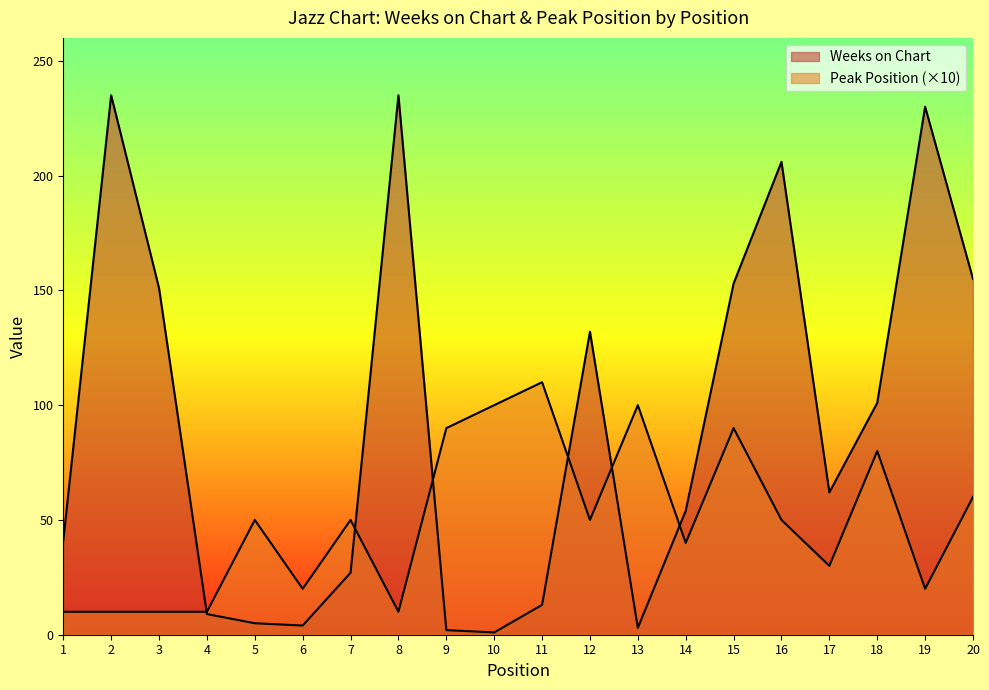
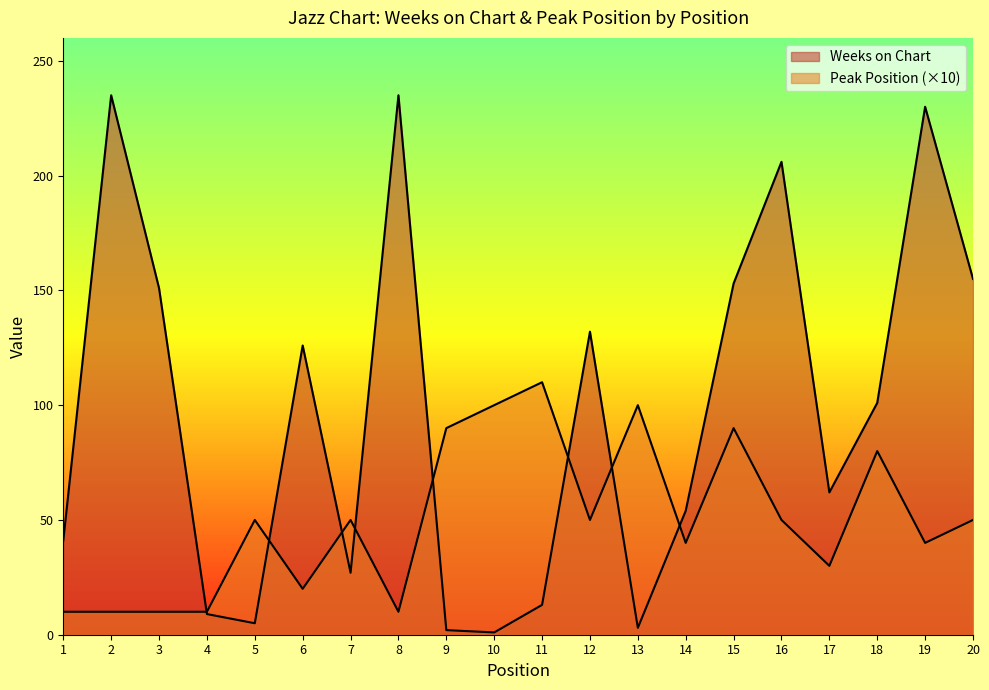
Weeks on Chart, 6: 4 -> 126
Peak Position (×10), 19: 20 -> 40
Peak Position (×10), 20: 60 -> 50
